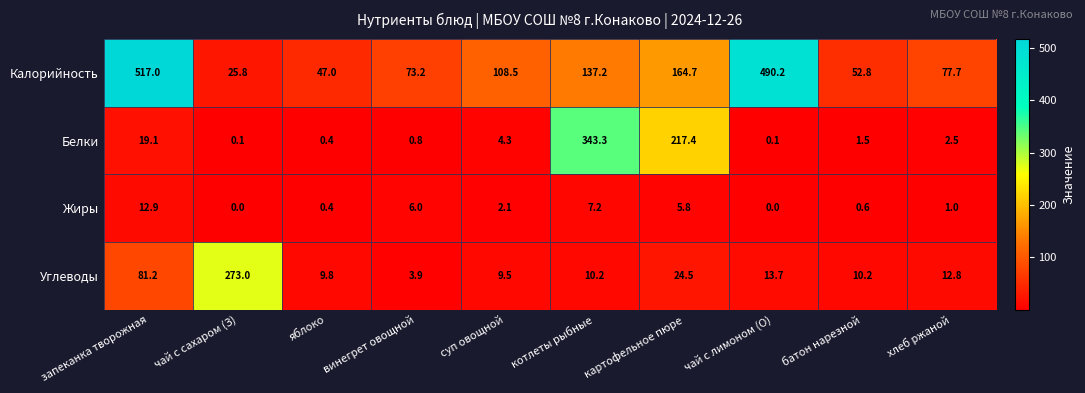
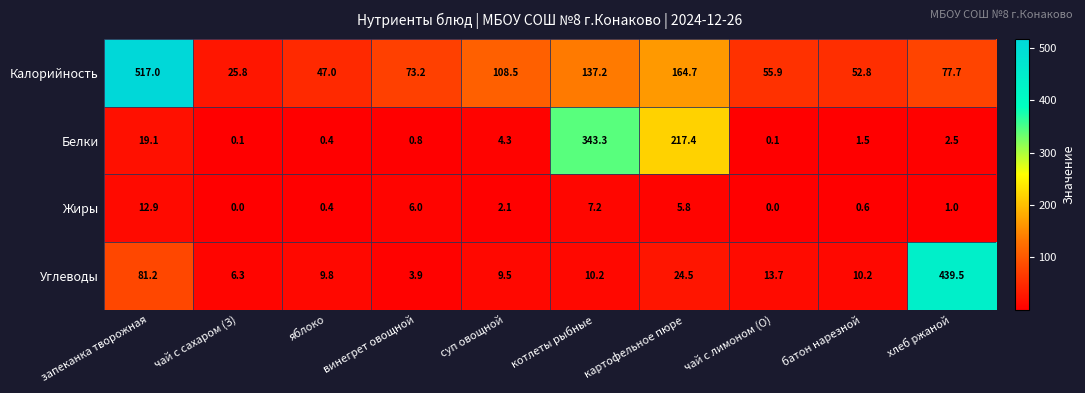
Калорийность, чай с лимоном (О): 490.2 -> 55.9
Углеводы, чай с сахаром (З): 273.0 -> 6.3
Углеводы, хлеб ржаной: 12.8 -> 439.5
